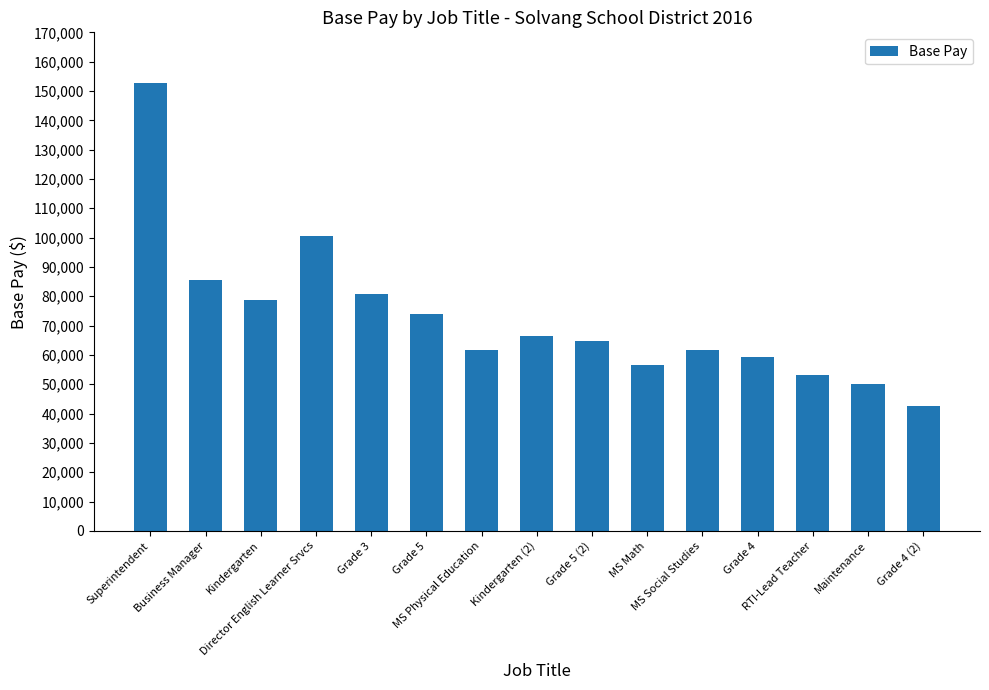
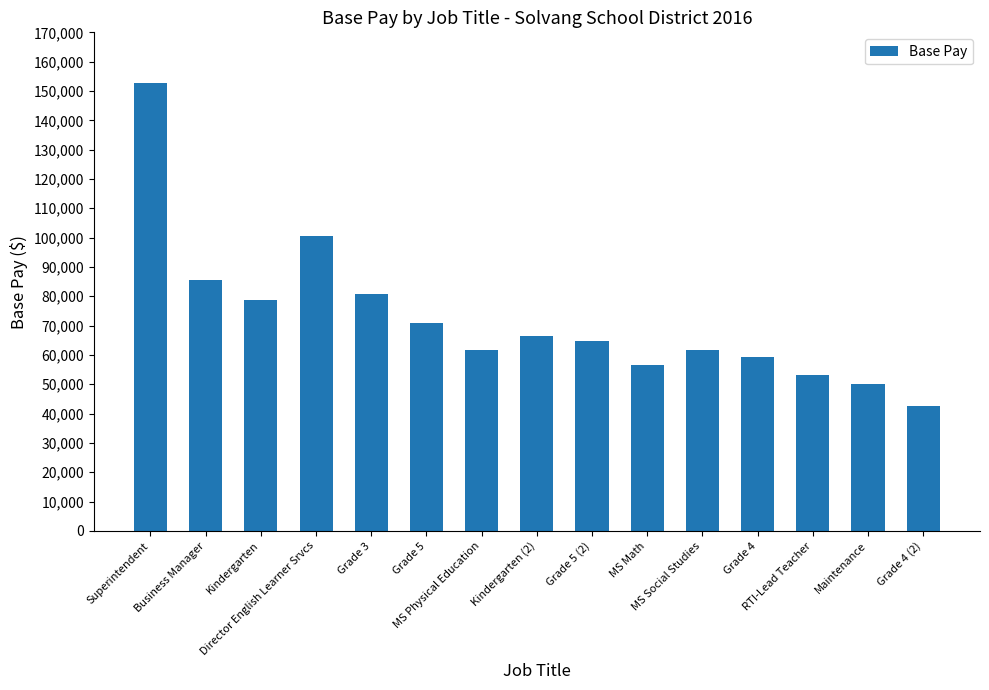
Grade 5: 74,000 -> 71,000
